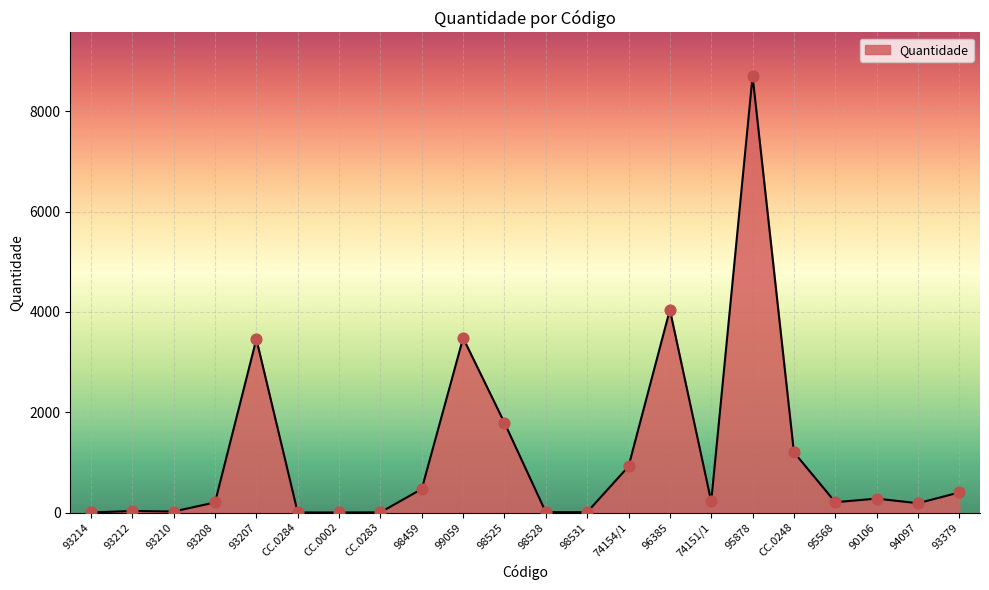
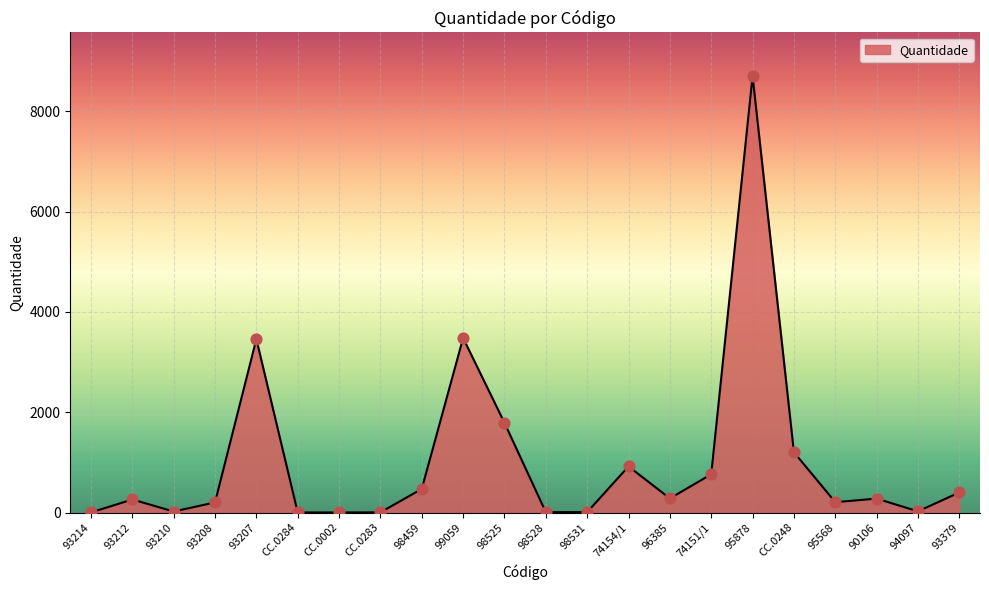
93212: 0 -> 300
96385: 4000 -> 300
74151/1: 200 -> 800
94097: 200 -> 0
